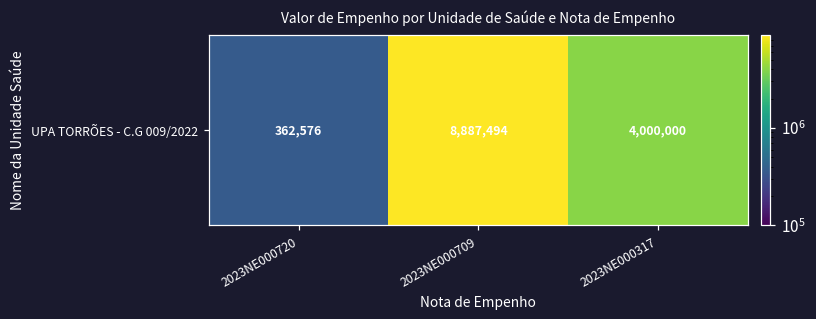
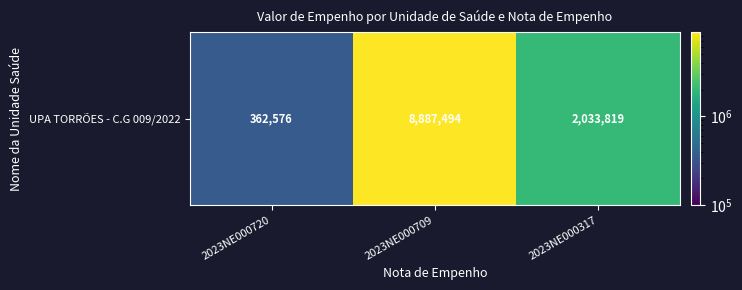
UPA TORRÕES - C.G 009/2022, 2023NE000317: 4,000,000 -> 2,033,819
